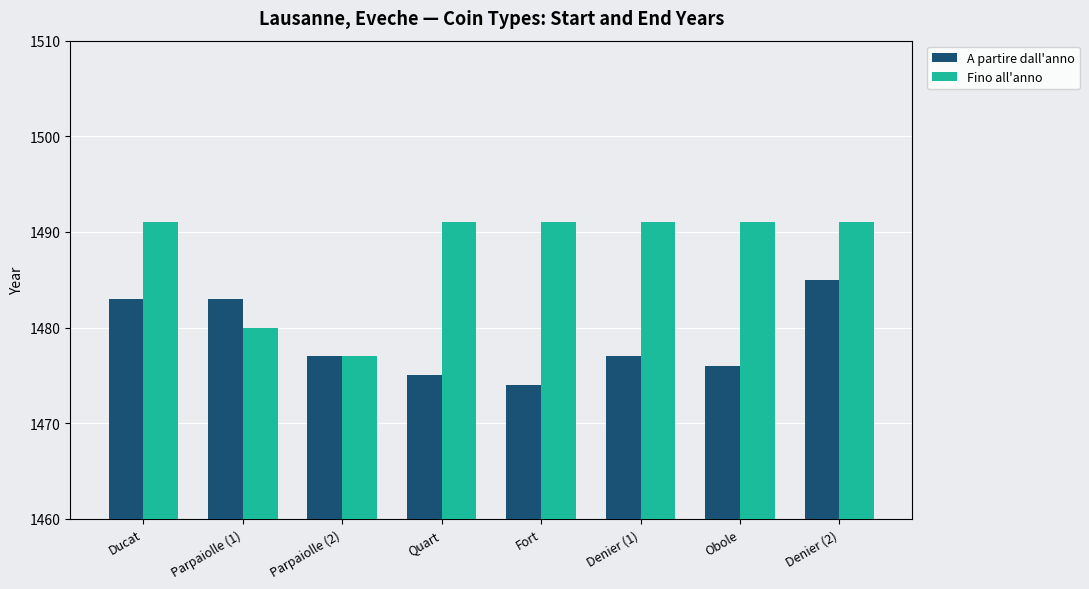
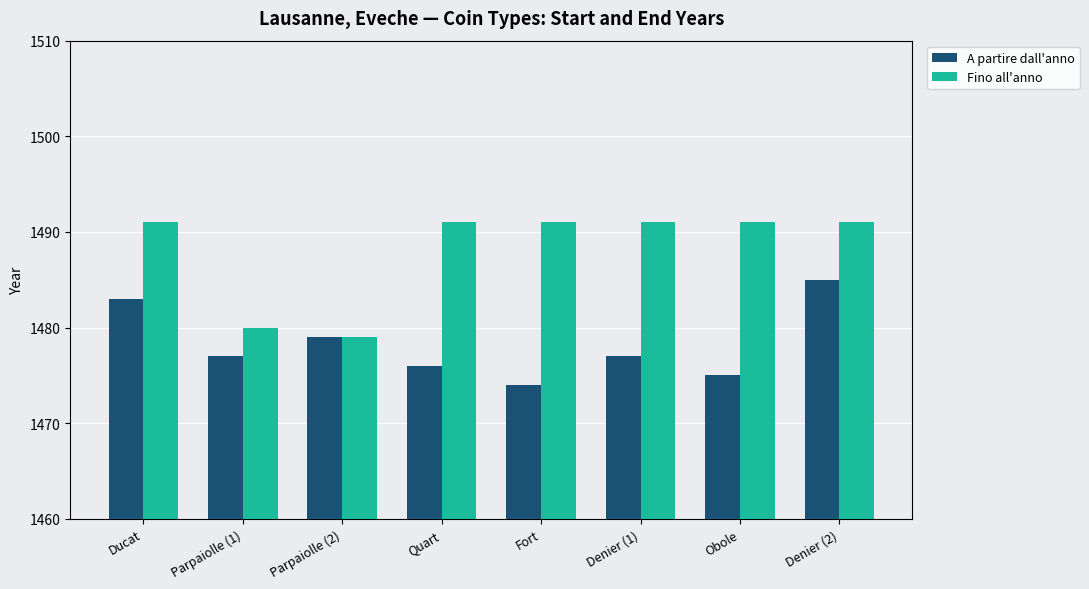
A partire dall'anno, Parpaiolle (1): 1483 -> 1477
A partire dall'anno, Parpaiolle (2): 1477 -> 1479
Fino all'anno, Parpaiolle (2): 1477 -> 1479
A partire dall'anno, Quart: 1475 -> 1476
A partire dall'anno, Obole: 1476 -> 1475
